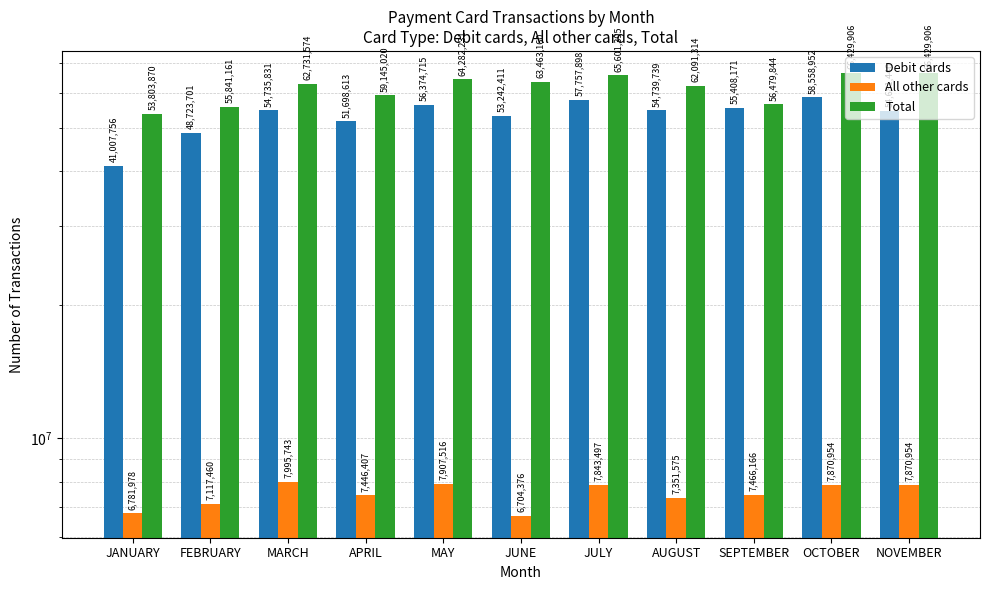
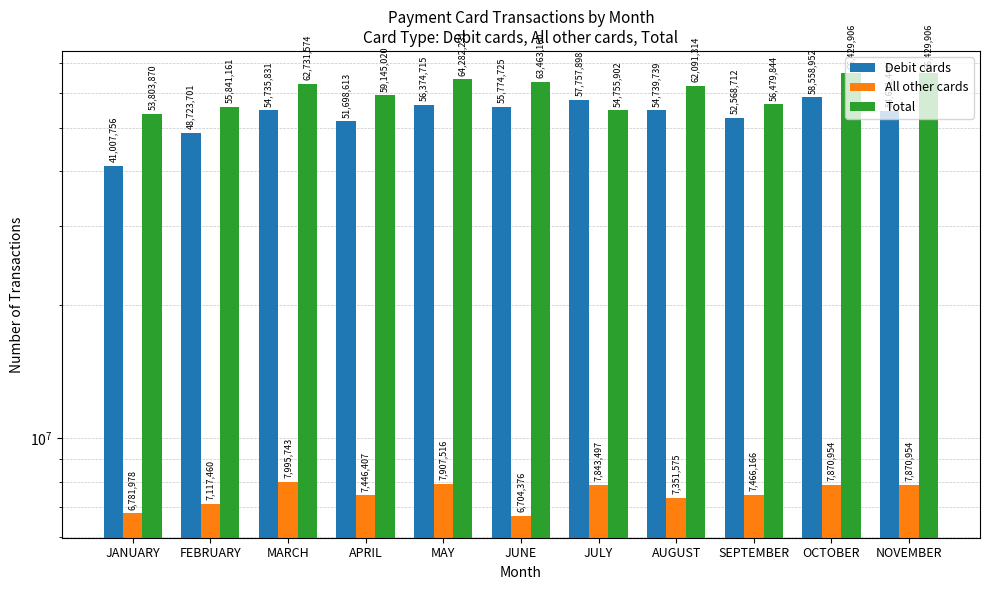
Debit cards, JUNE: 53,242,411 -> 55,774,725
Total, JULY: 65,601,395 -> 54,755,902
Debit cards, SEPTEMBER: 55,408,171 -> 52,568,712
